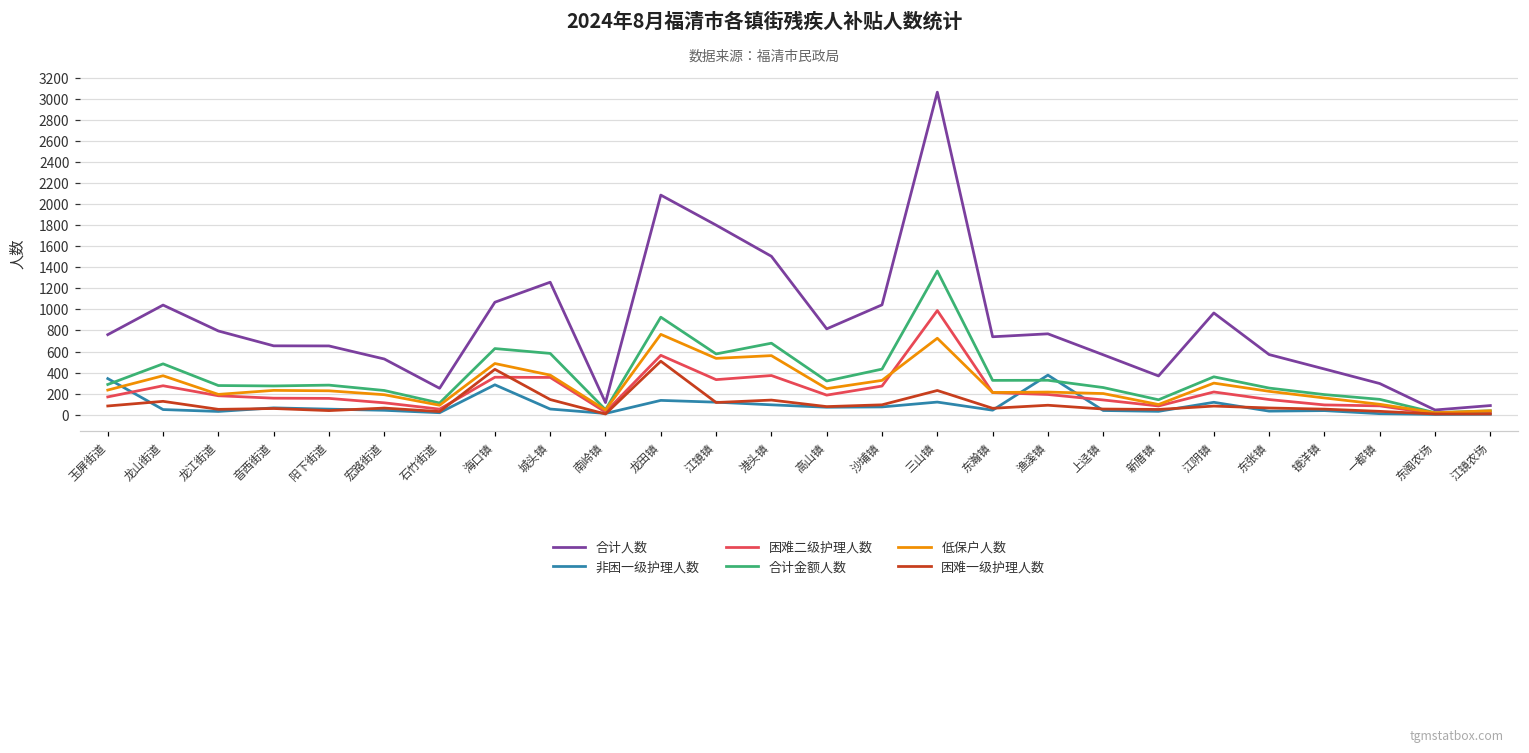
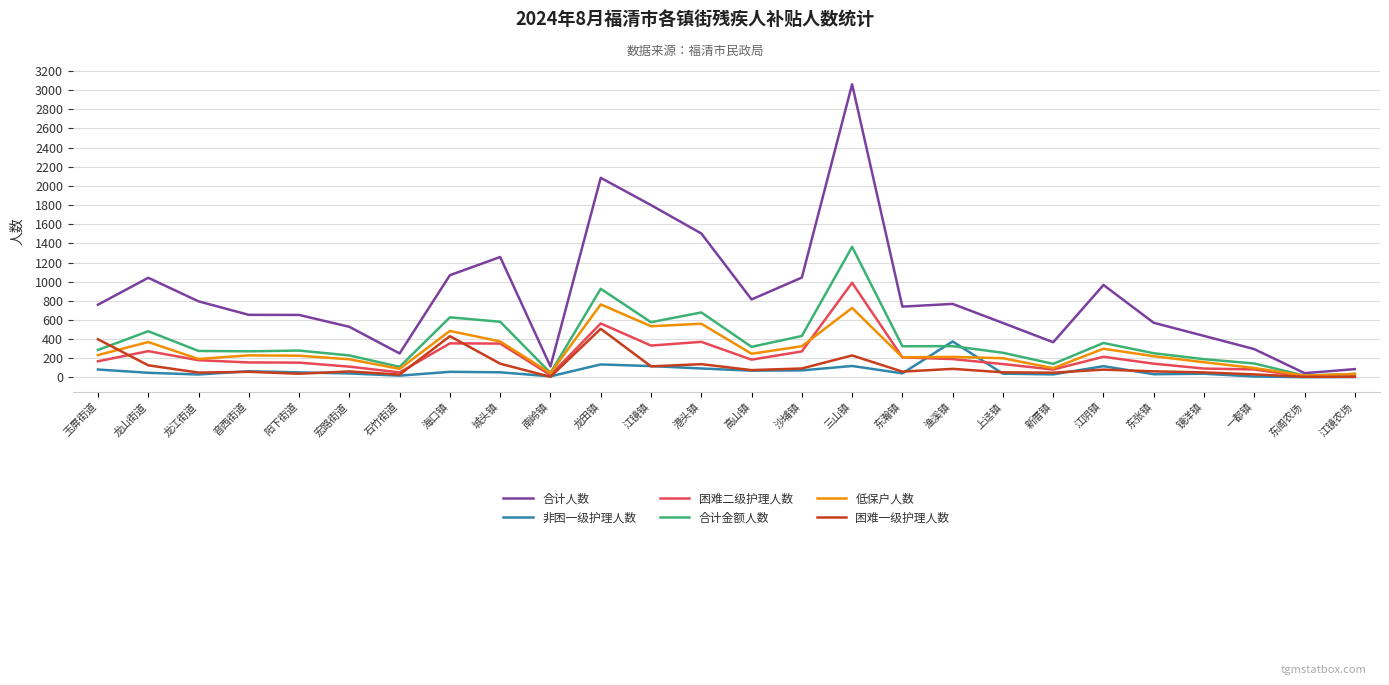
非困一级护理人数, 玉屏街道: 300 -> 100
困难一级护理人数, 玉屏街道: 100 -> 400
非困一级护理人数, 海口镇: 300 -> 100
